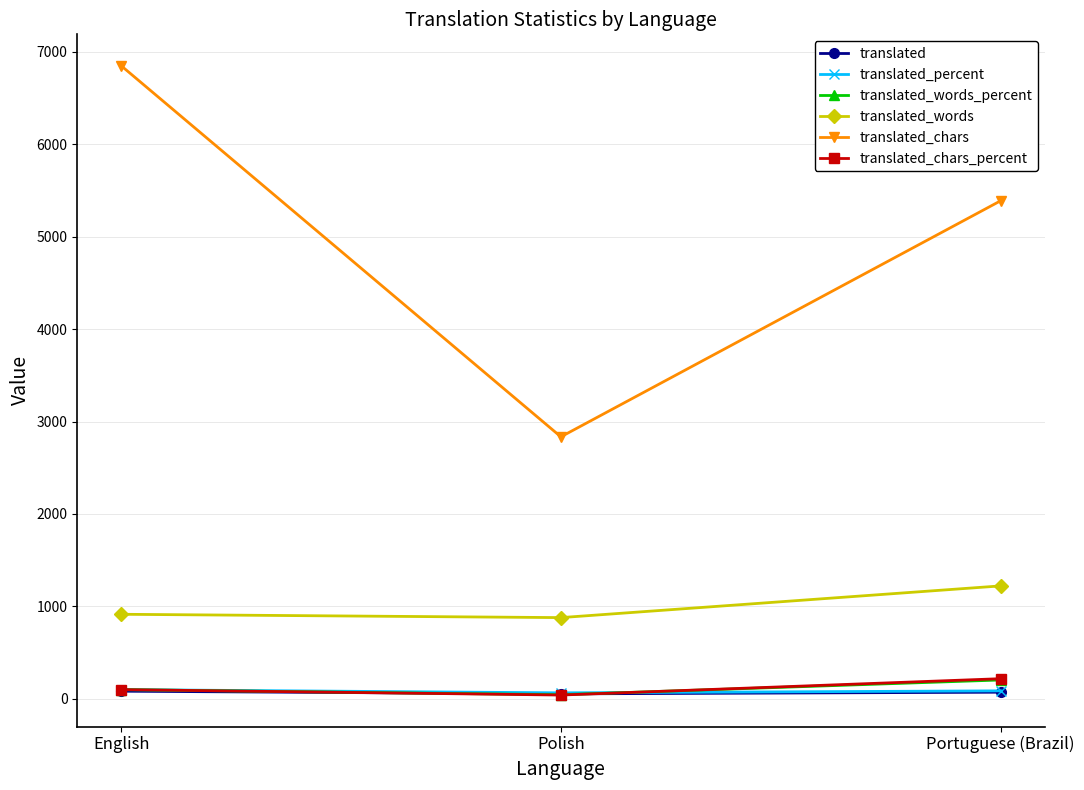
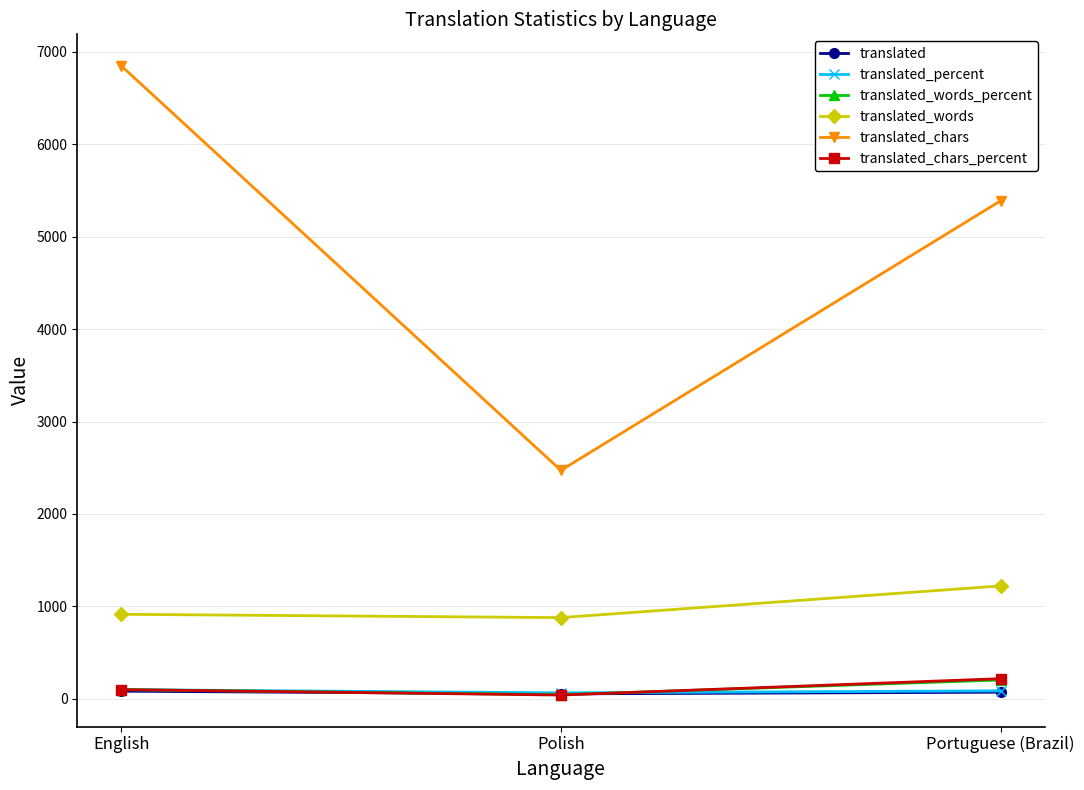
translated_chars, Polish: 2800 -> 2500
